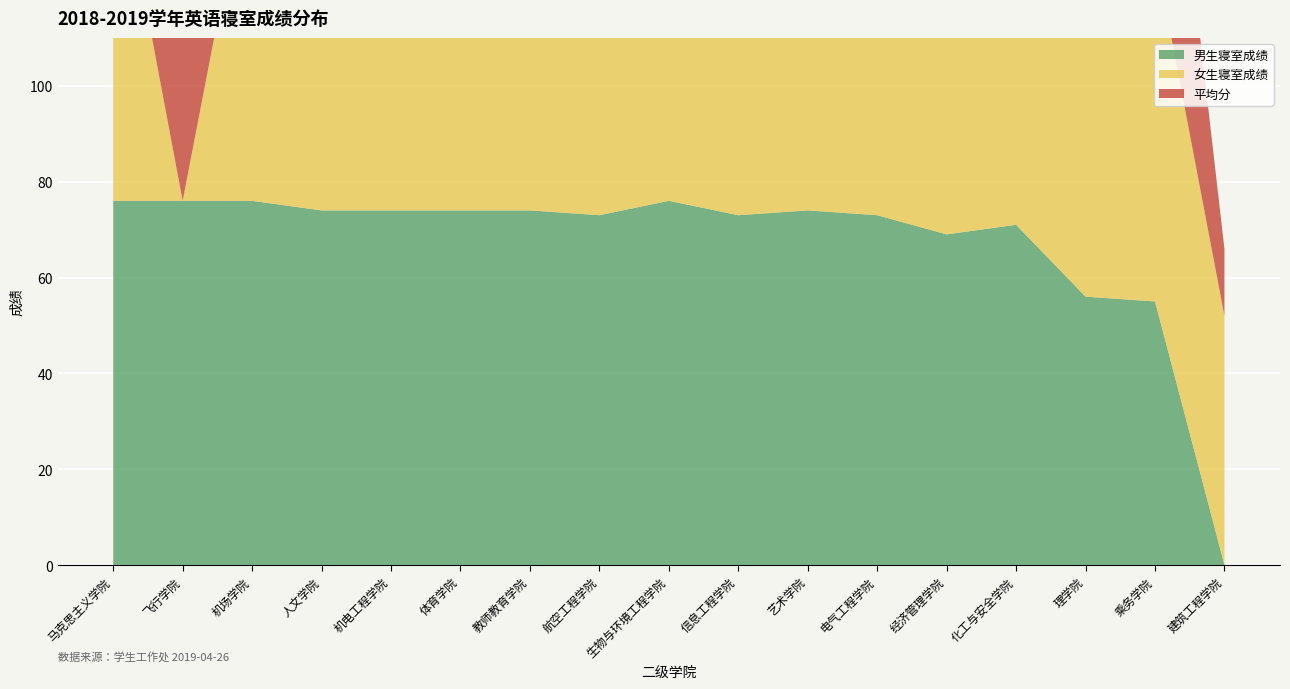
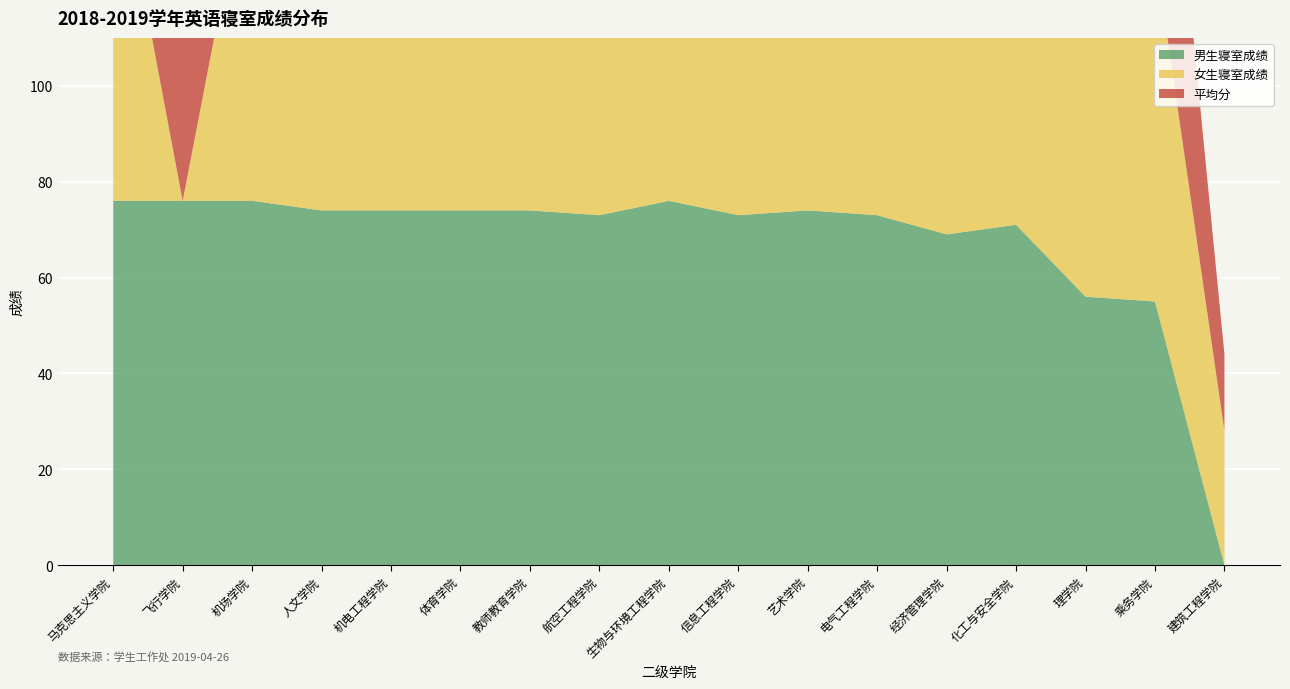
女生寝室成绩, 建筑工程学院: 52 -> 28
平均分, 建筑工程学院: 14 -> 16
